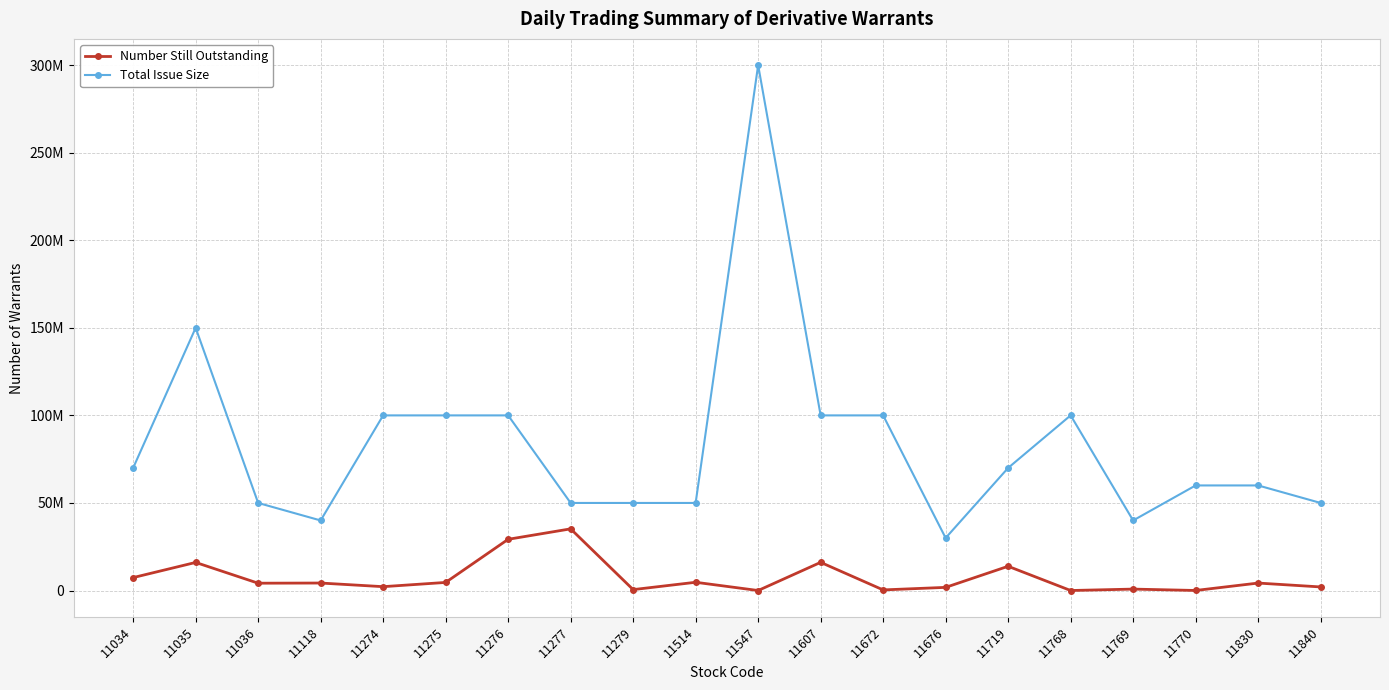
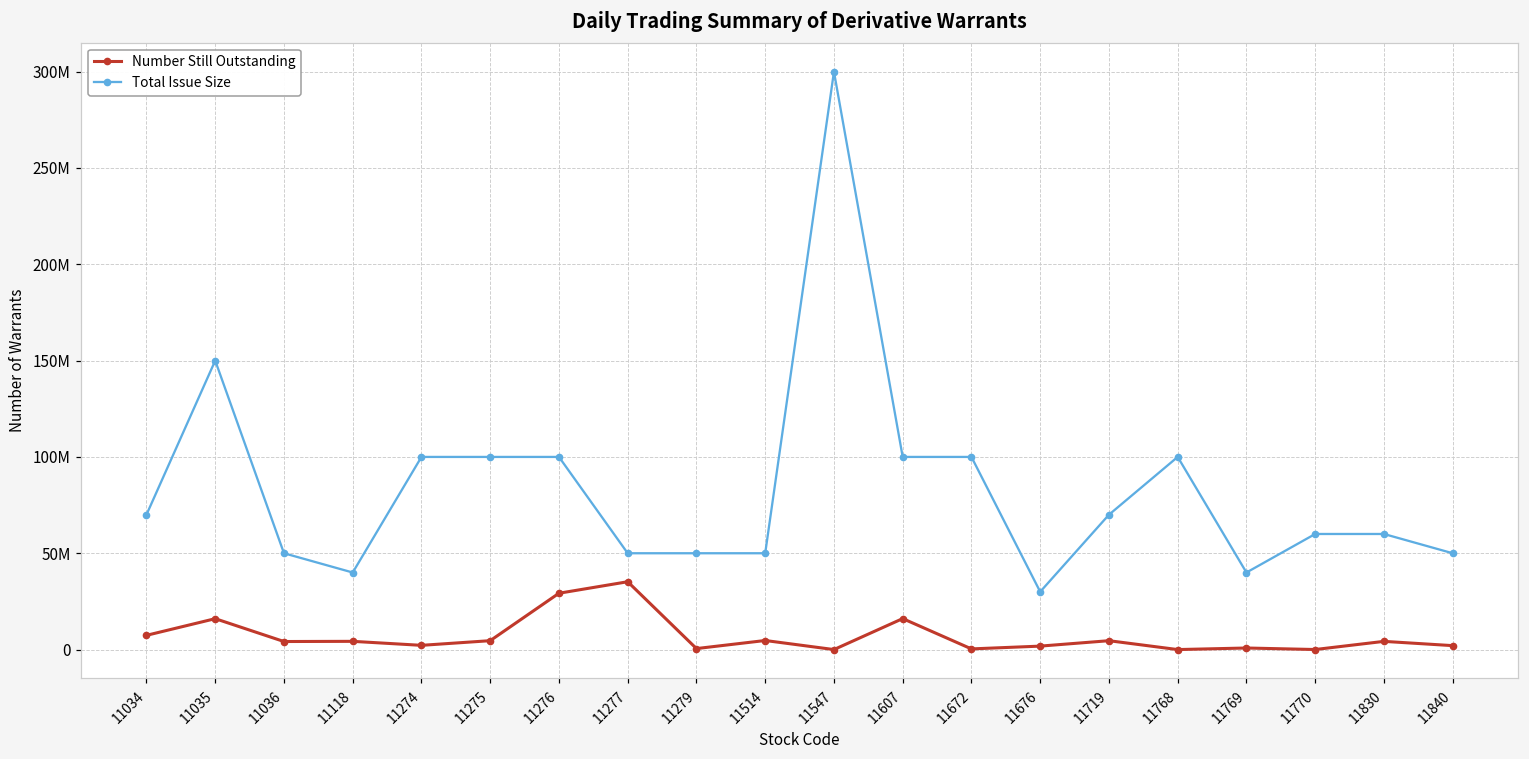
Number Still Outstanding, 11719: 14000000 -> 5000000
